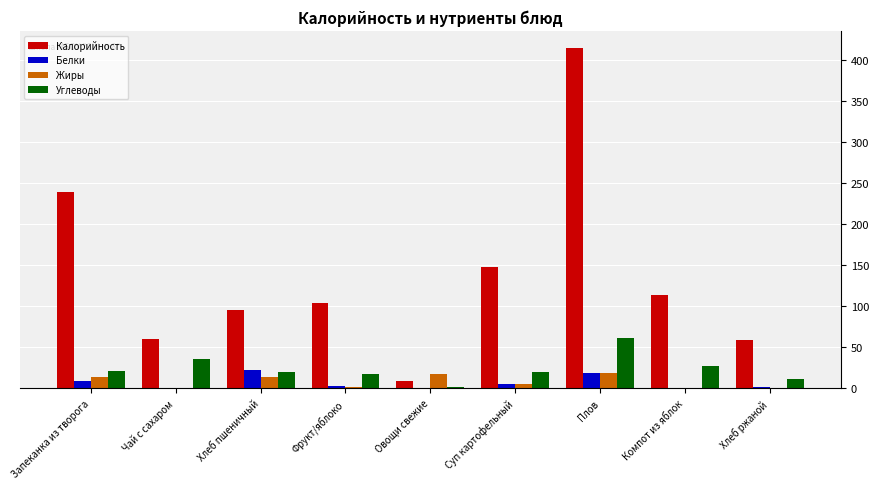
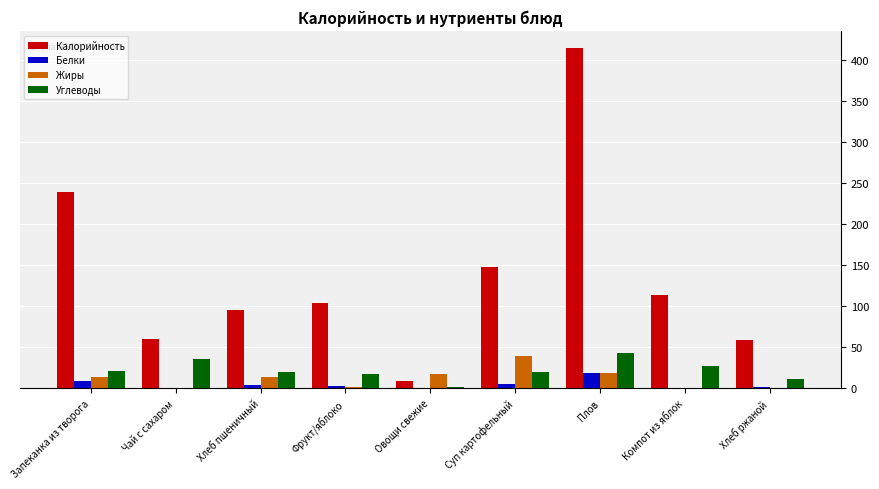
Белки, Хлеб пшеничный: 20 -> 0
Жиры, Суп картофельный: 10 -> 40
Углеводы, Плов: 60 -> 40
